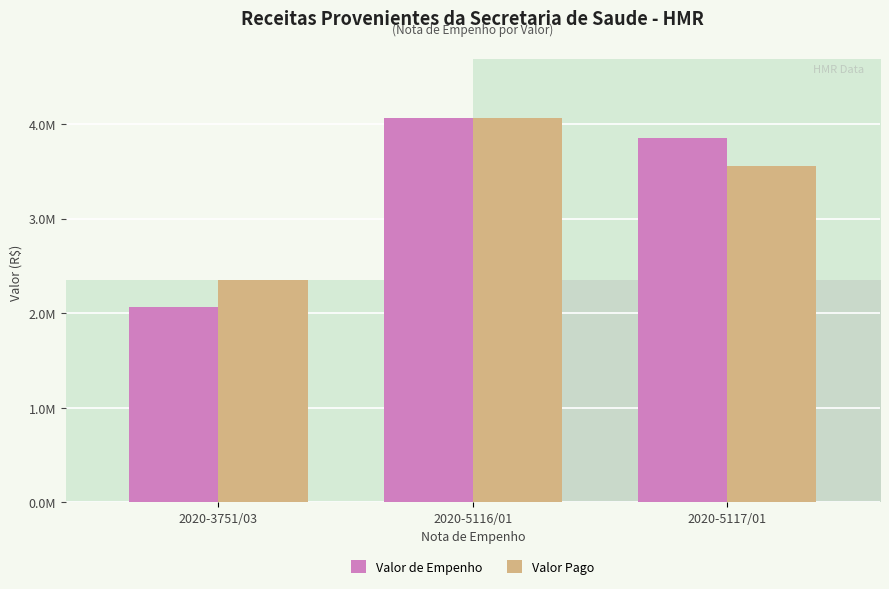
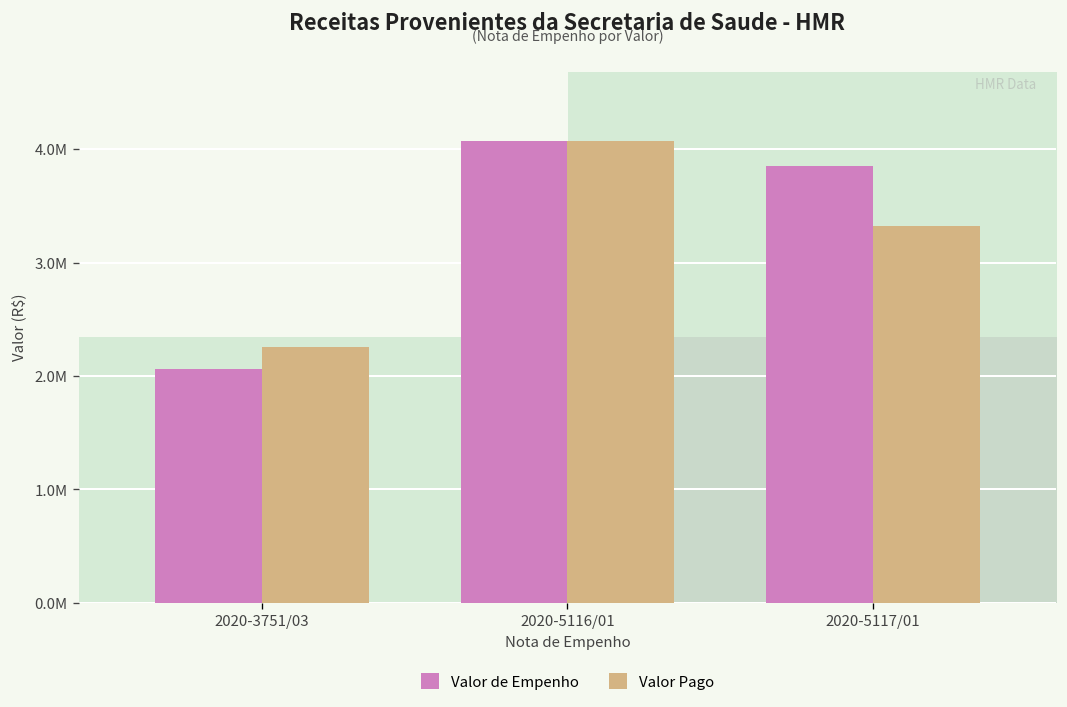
Valor Pago, 2020-3751/03: 2350000 -> 2260000
Valor Pago, 2020-5117/01: 3600000 -> 3300000
